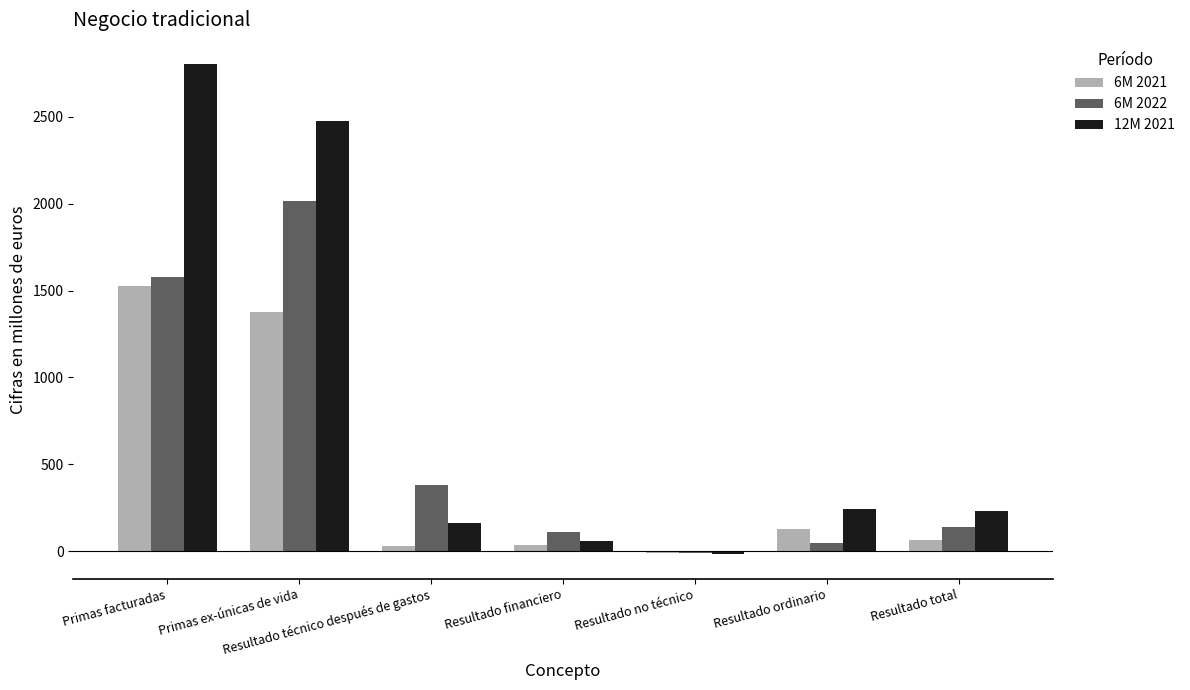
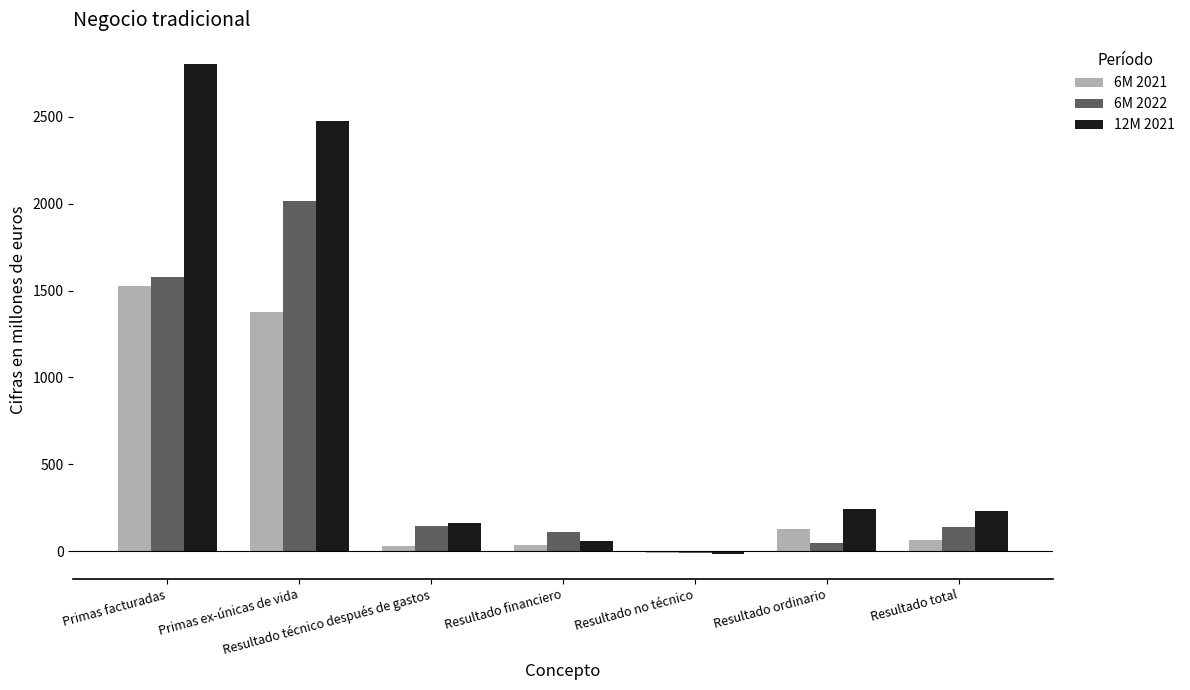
6M 2022, Resultado técnico después de gastos: 380 -> 140
